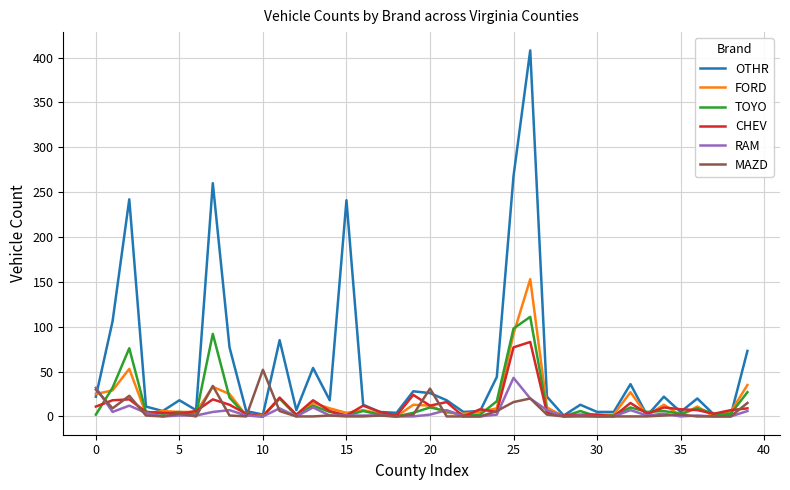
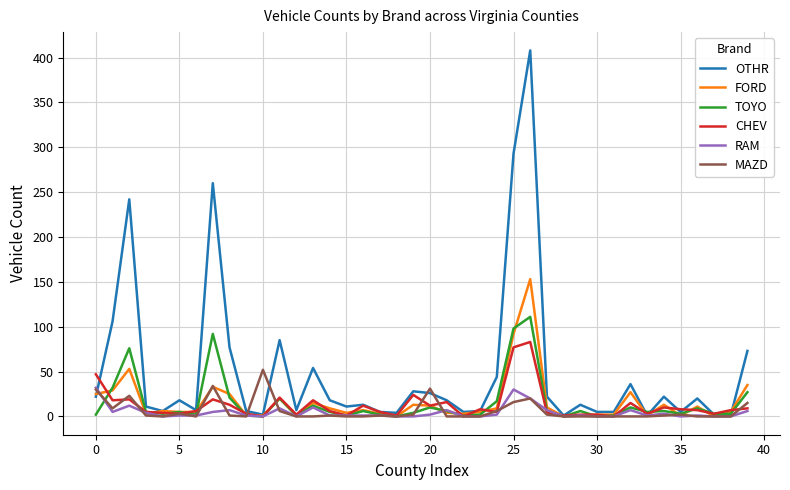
CHEV, 0: 10 -> 50
OTHR, 15: 240 -> 10
OTHR, 25: 270 -> 290
RAM, 25: 40 -> 30
